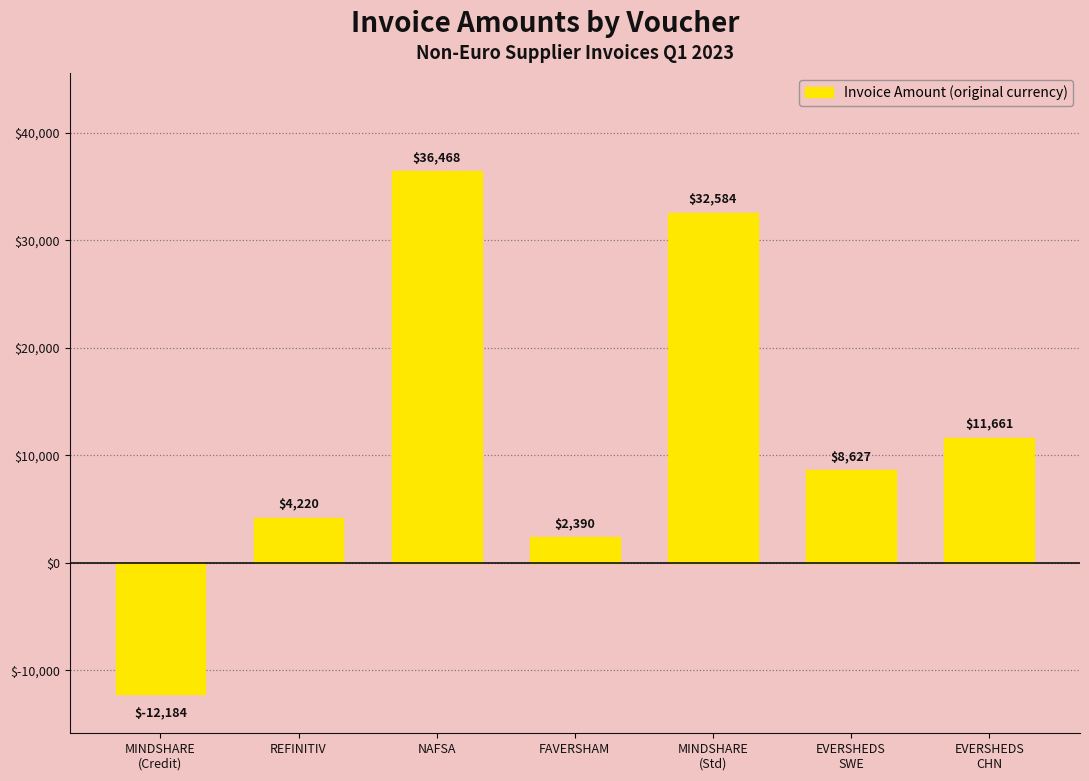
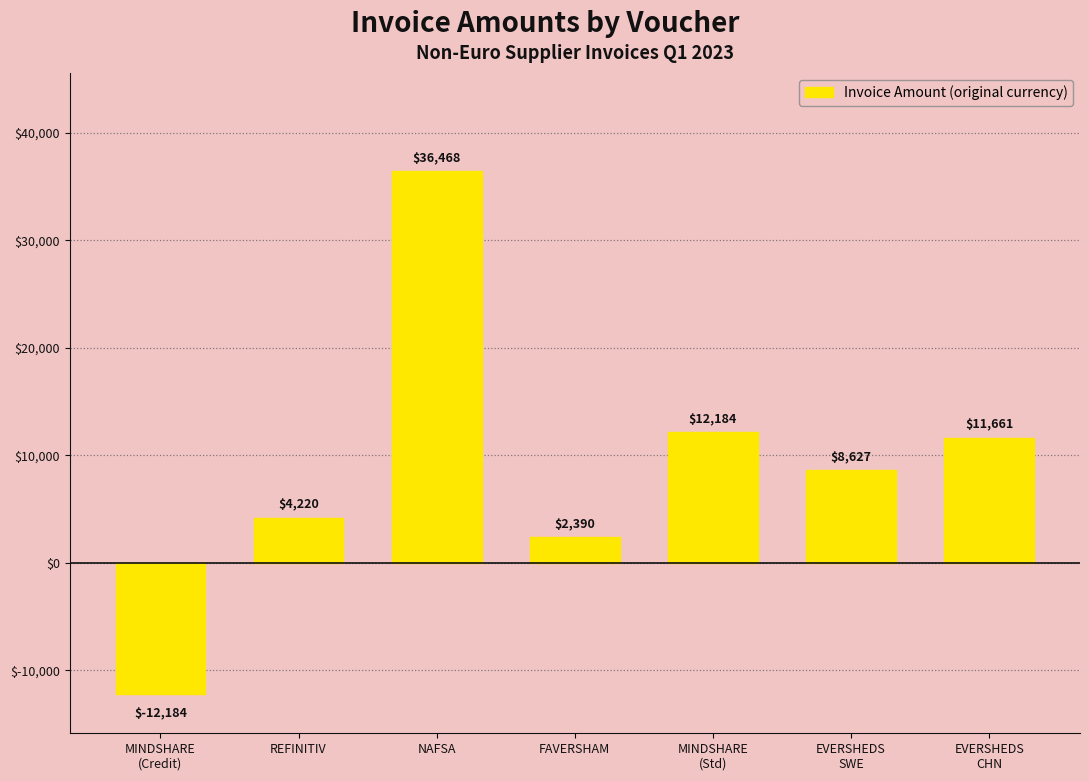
MINDSHARE (Std): $32,584 -> $12,184
